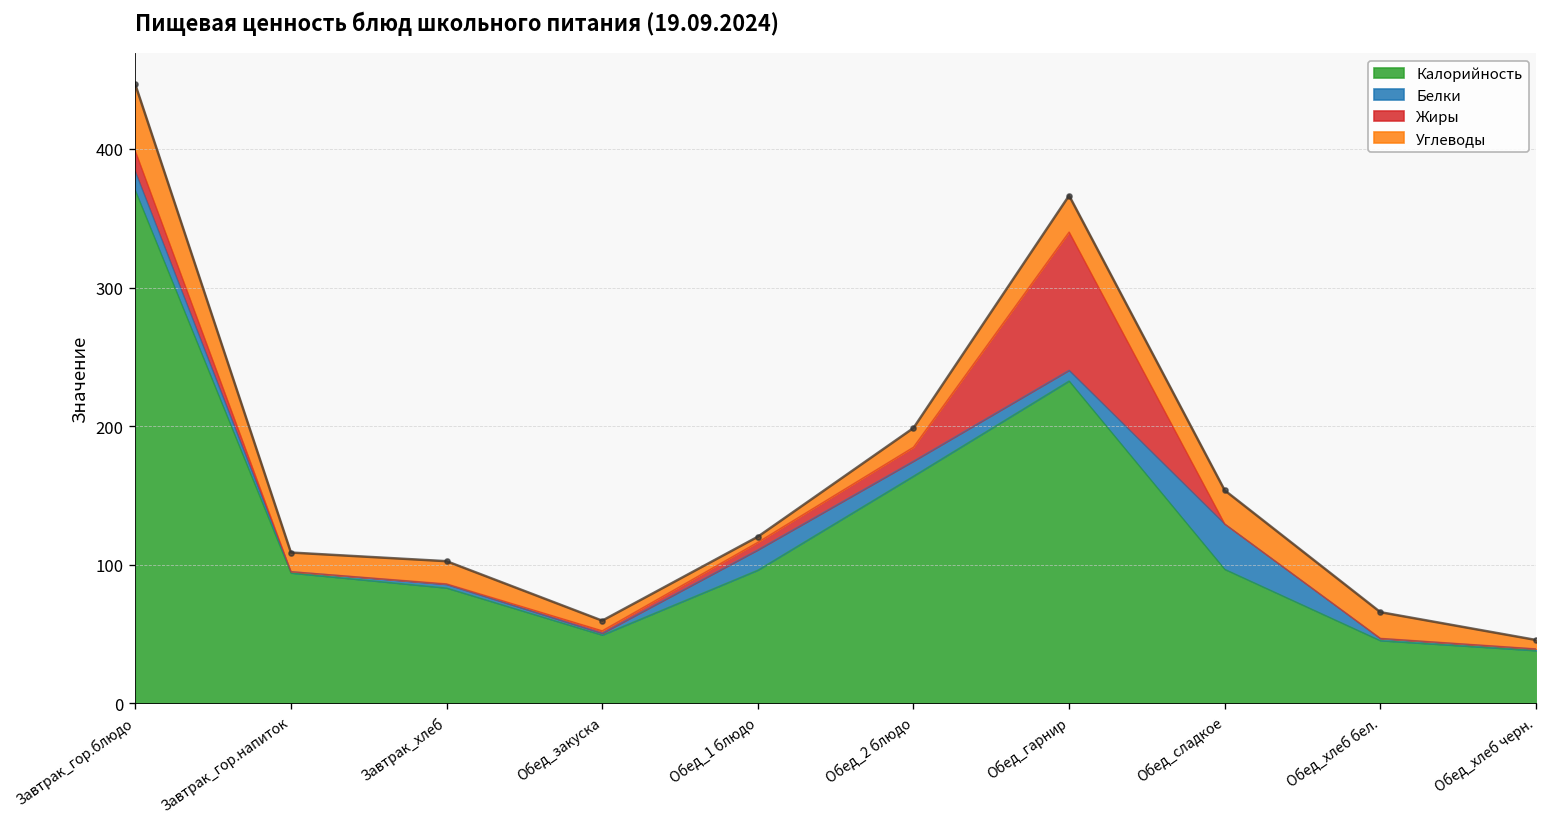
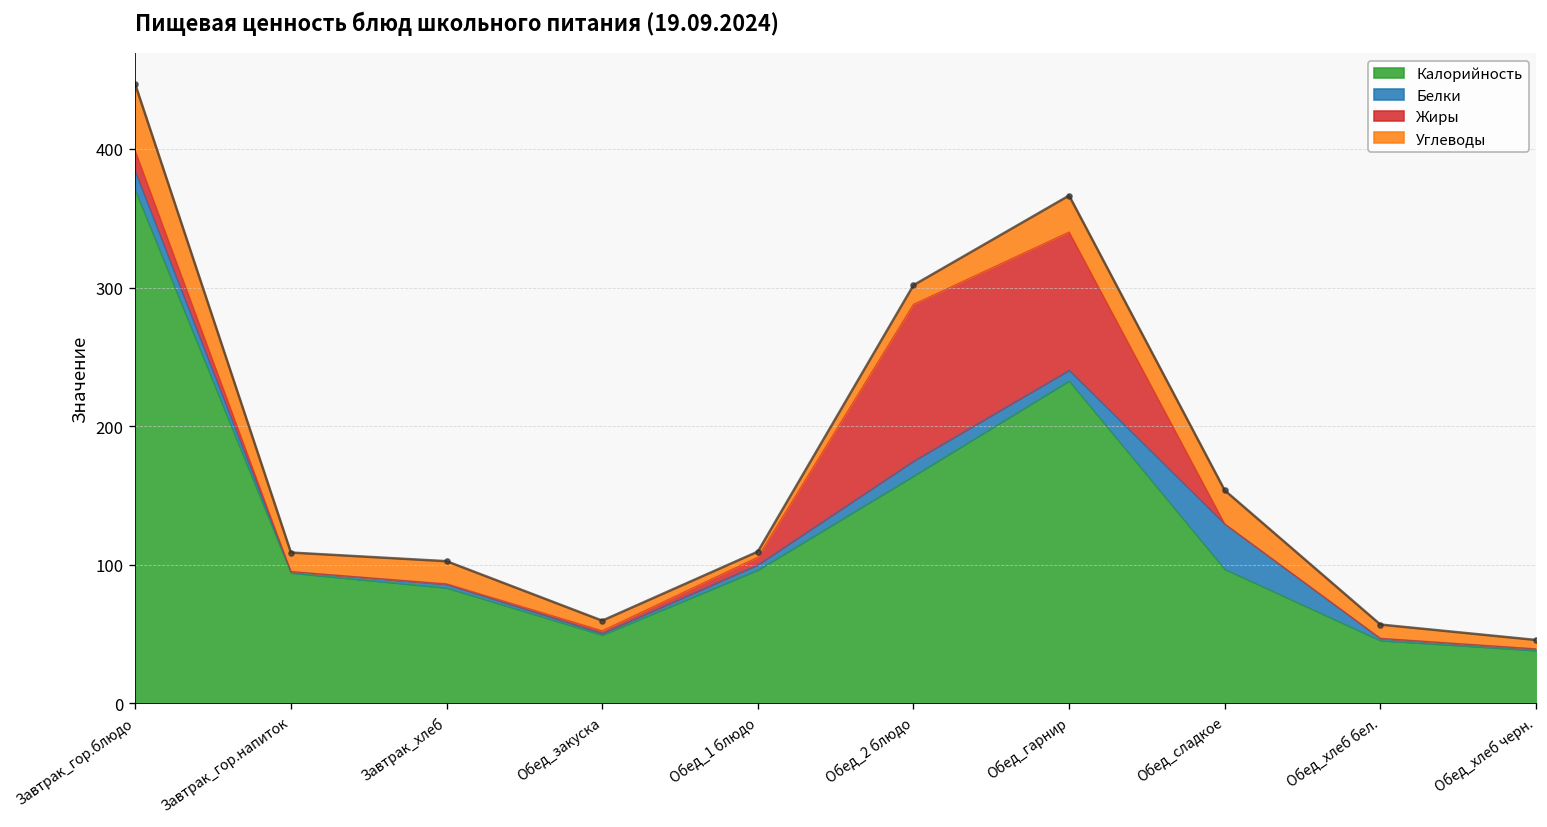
Белки, Обед_1 блюдо: 15 -> 4
Жиры, Обед_2 блюдо: 10 -> 113
Углеводы, Обед_хлеб бел.: 19 -> 10
